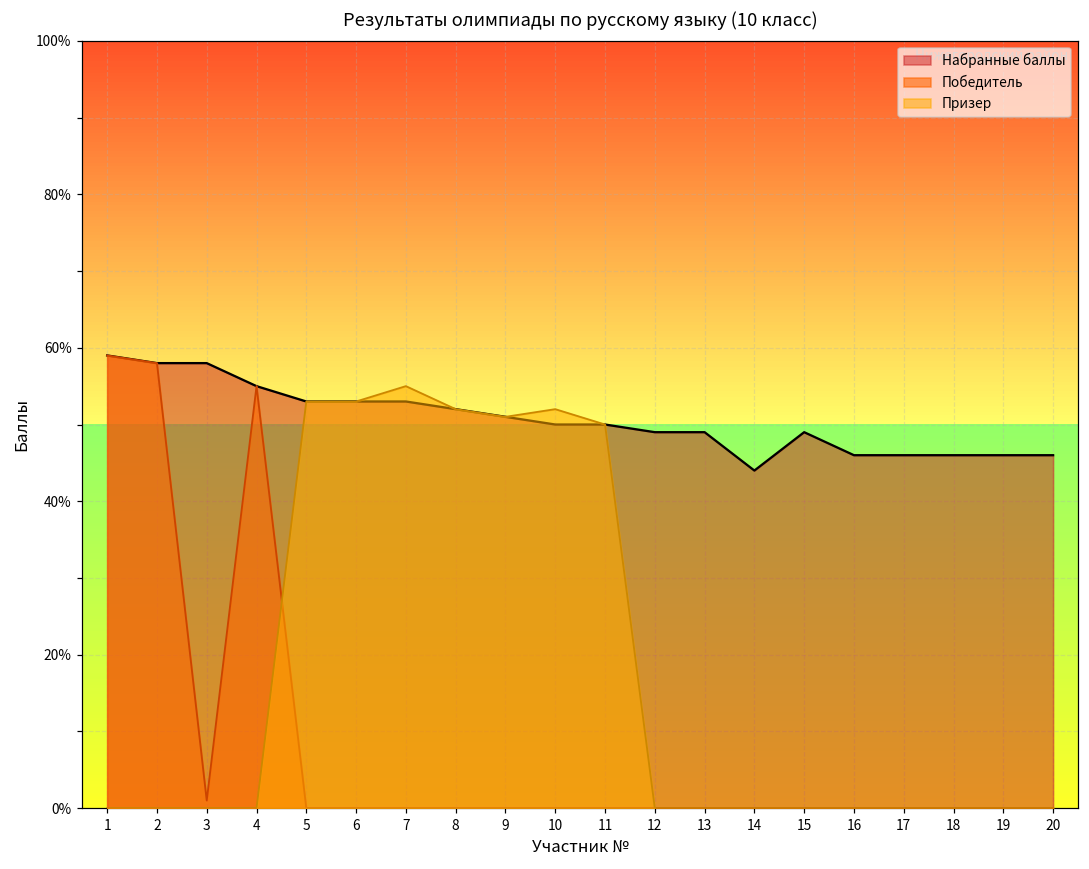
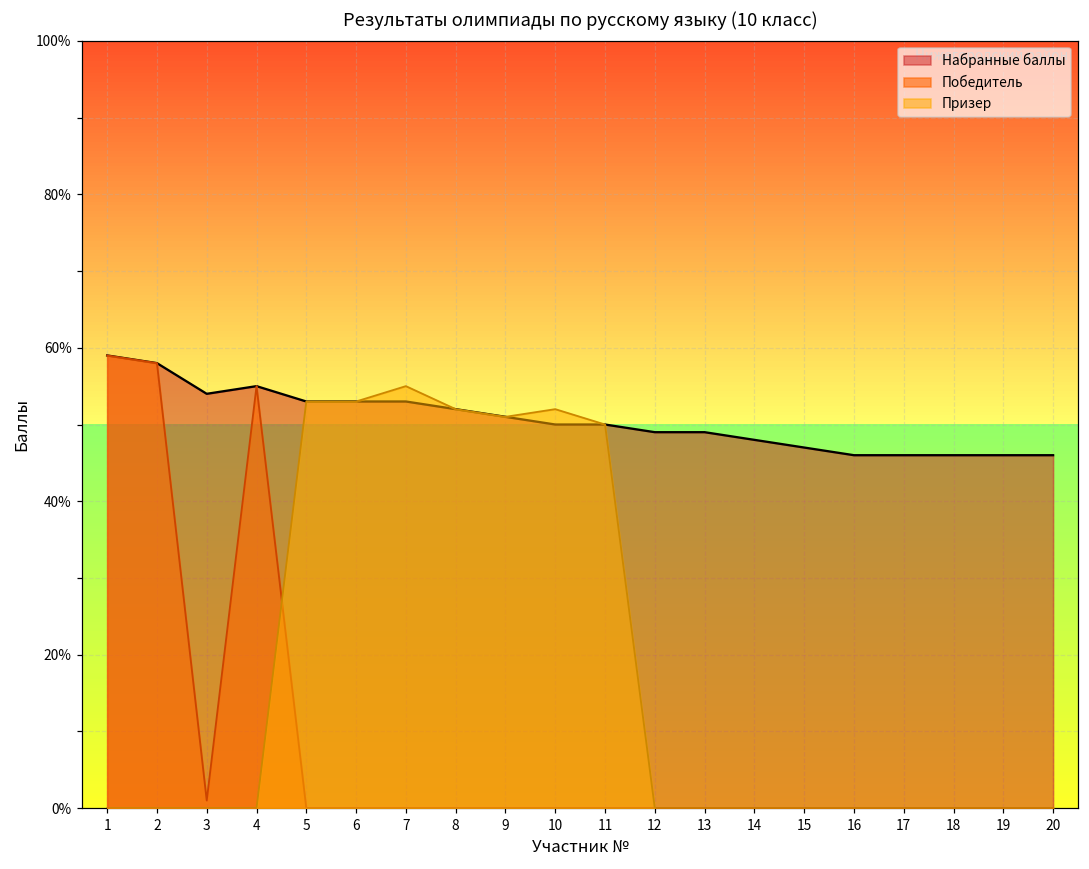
Набранные баллы, 3: 58% -> 54%
Набранные баллы, 14: 44% -> 48%
Набранные баллы, 15: 49% -> 47%
